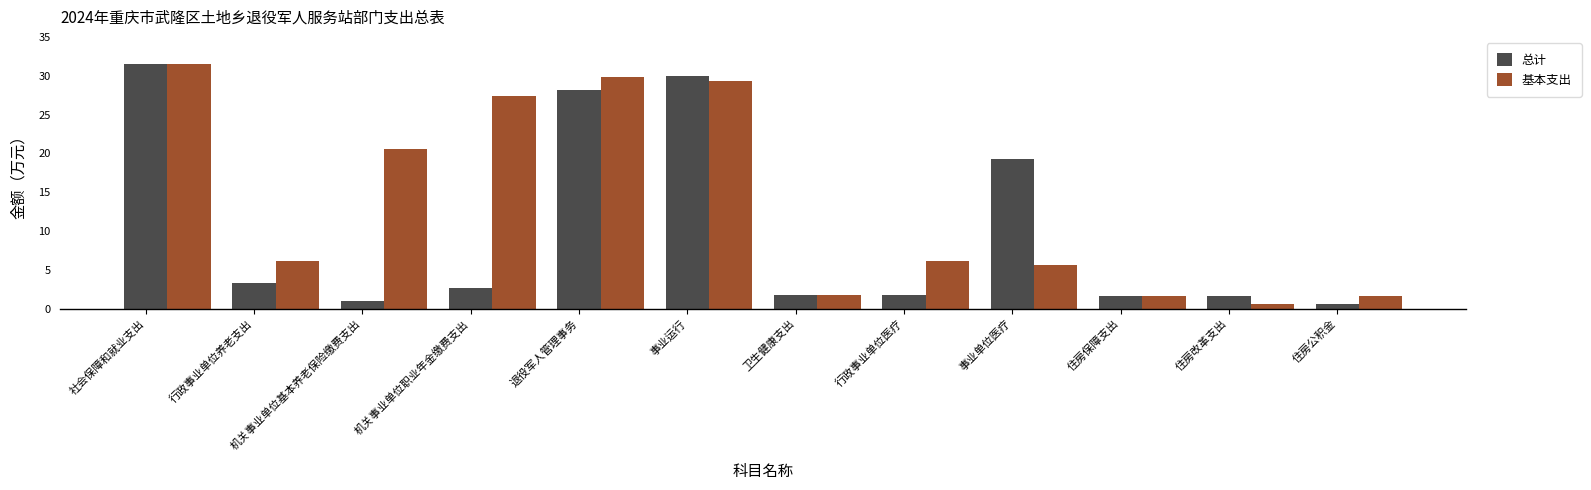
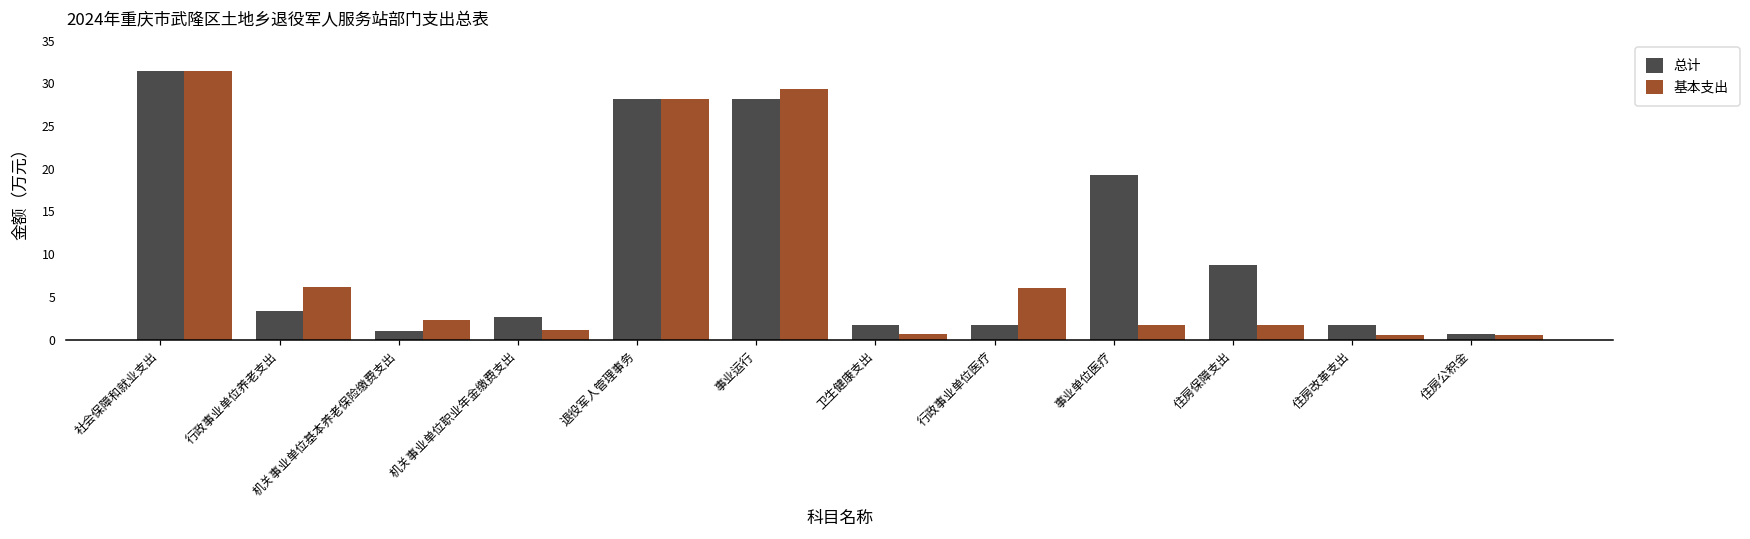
基本支出, 机关事业单位基本养老保险缴费支出: 21 -> 2
基本支出, 机关事业单位职业年金缴费支出: 27 -> 1
基本支出, 退役军人管理事务: 30 -> 28
总计, 事业运行: 30 -> 28
基本支出, 卫生健康支出: 2 -> 1
基本支出, 事业单位医疗: 6 -> 2
总计, 住房保障支出: 2 -> 9
基本支出, 住房公积金: 2 -> 1
